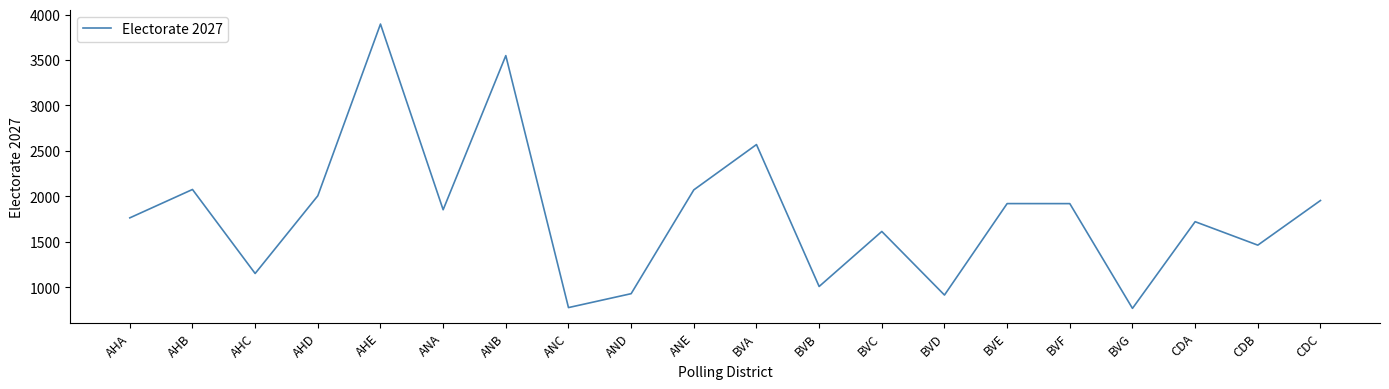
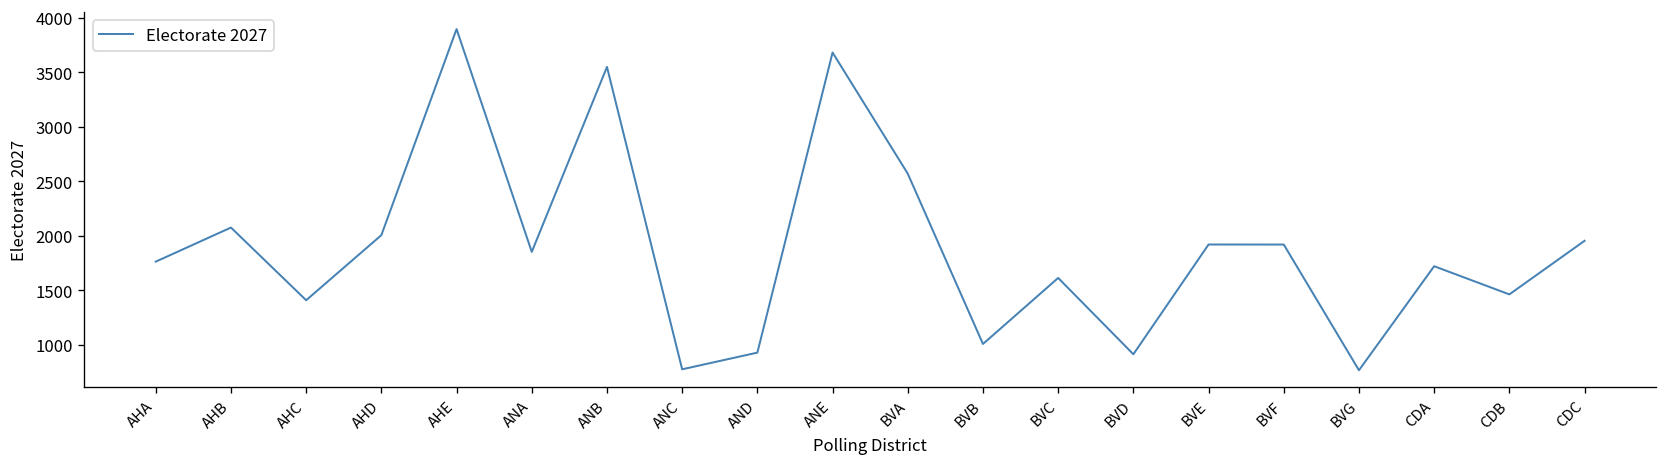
AHC: 1200 -> 1400
ANE: 2100 -> 3700
